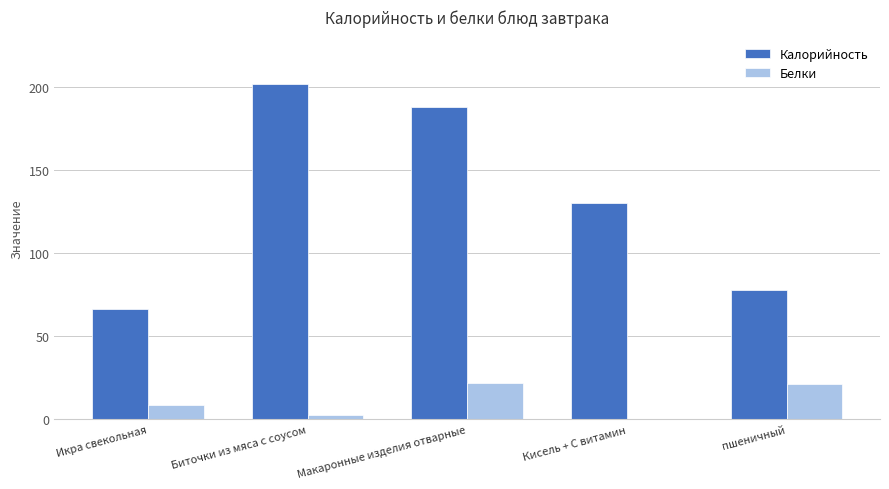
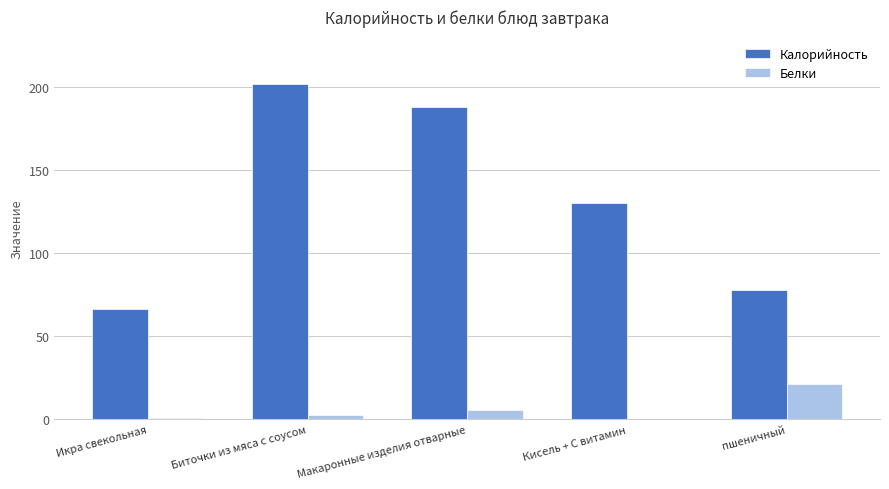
Белки, Икра свекольная: 8 -> 1
Белки, Макаронные изделия отварные: 22 -> 5
